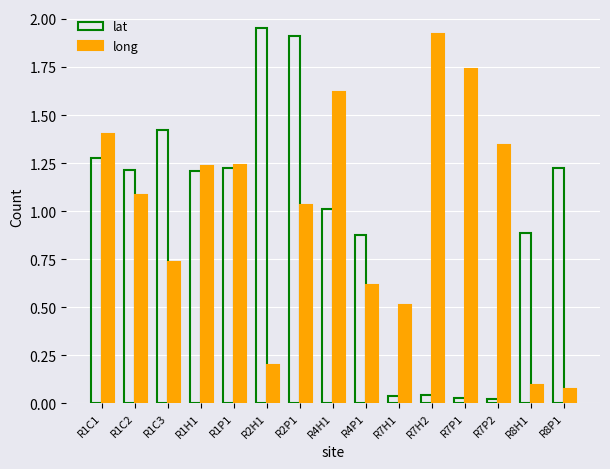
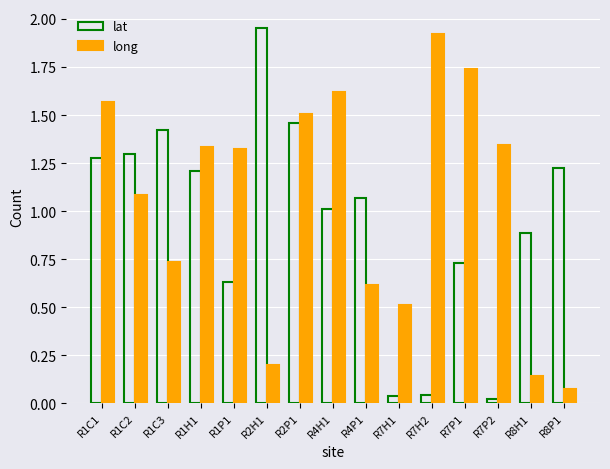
long, R1C1: 1.40 -> 1.57
lat, R1C2: 1.21 -> 1.30
long, R1H1: 1.23 -> 1.33
lat, R1P1: 1.23 -> 0.63
long, R1P1: 1.24 -> 1.32
lat, R2P1: 1.91 -> 1.46
long, R2P1: 1.03 -> 1.50
lat, R4P1: 0.87 -> 1.07
lat, R7P1: 0.03 -> 0.73
long, R8H1: 0.09 -> 0.14
